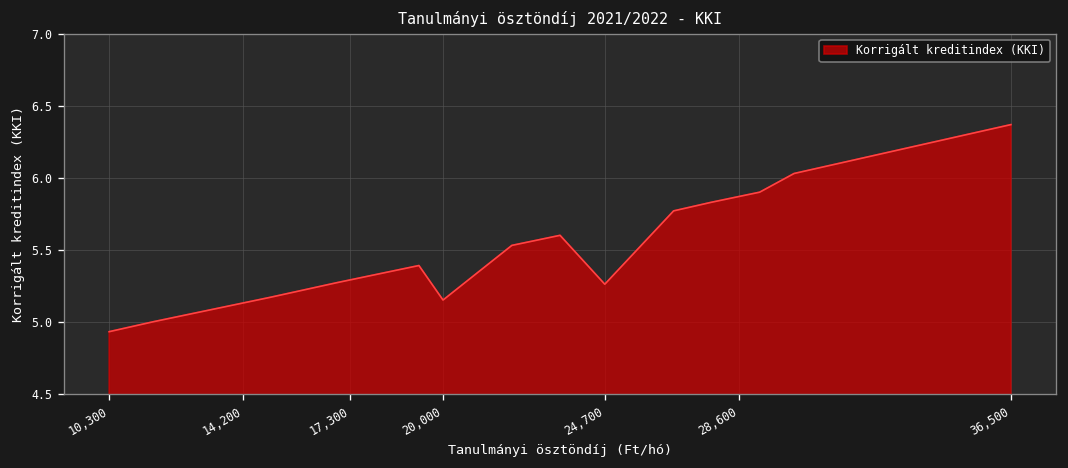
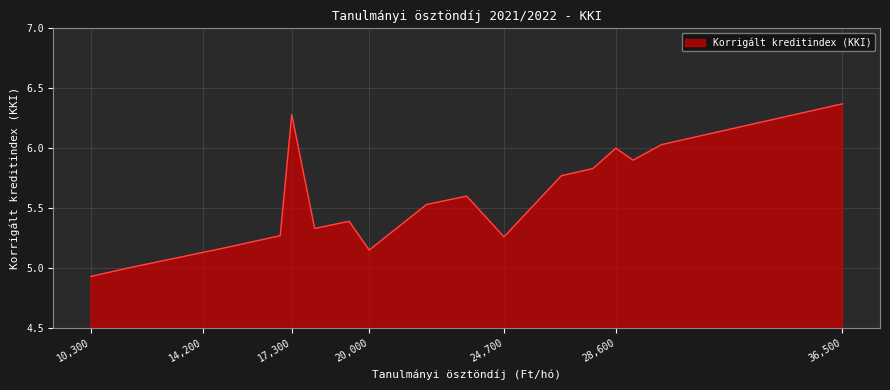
17,300: 5.29 -> 6.28
28,600: 5.87 -> 6.00
